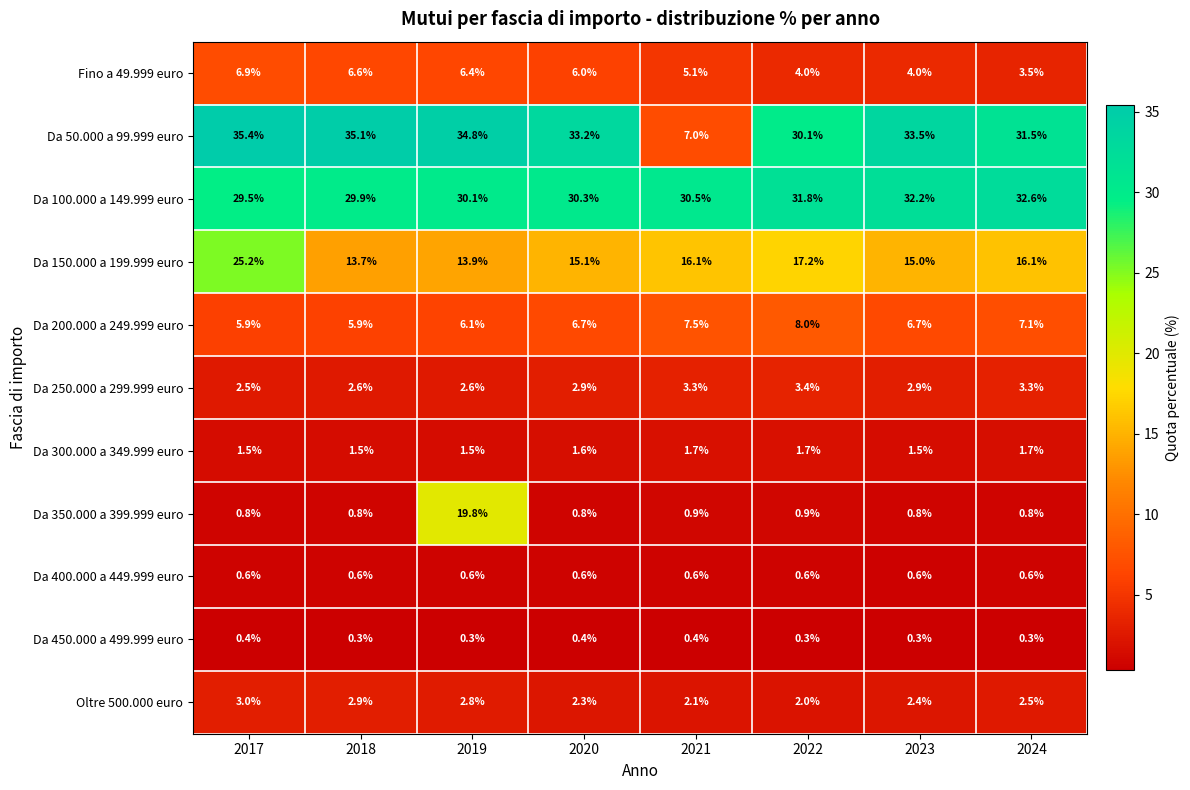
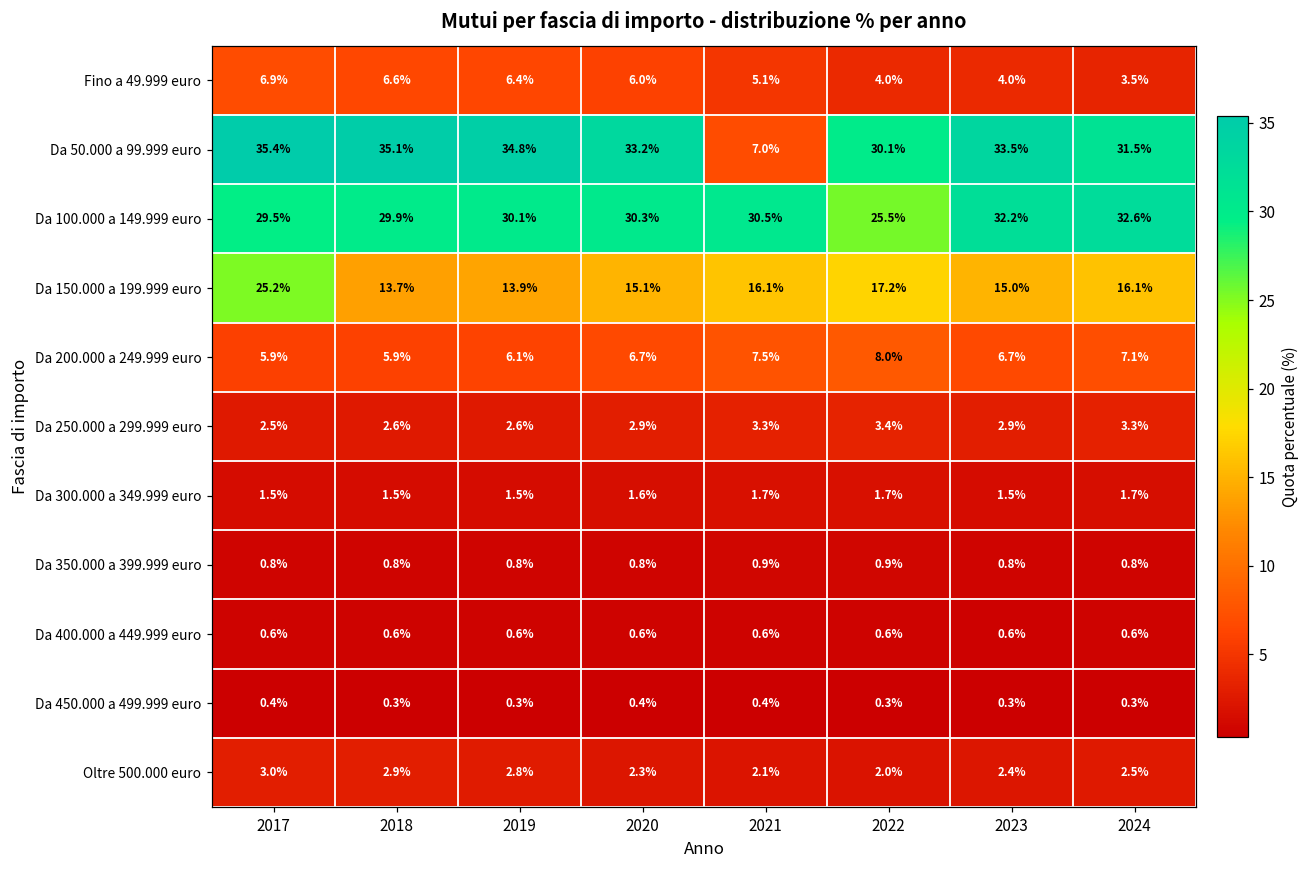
Da 100.000 a 149.999 euro, 2022: 31.8% -> 25.5%
Da 350.000 a 399.999 euro, 2019: 19.8% -> 0.8%
